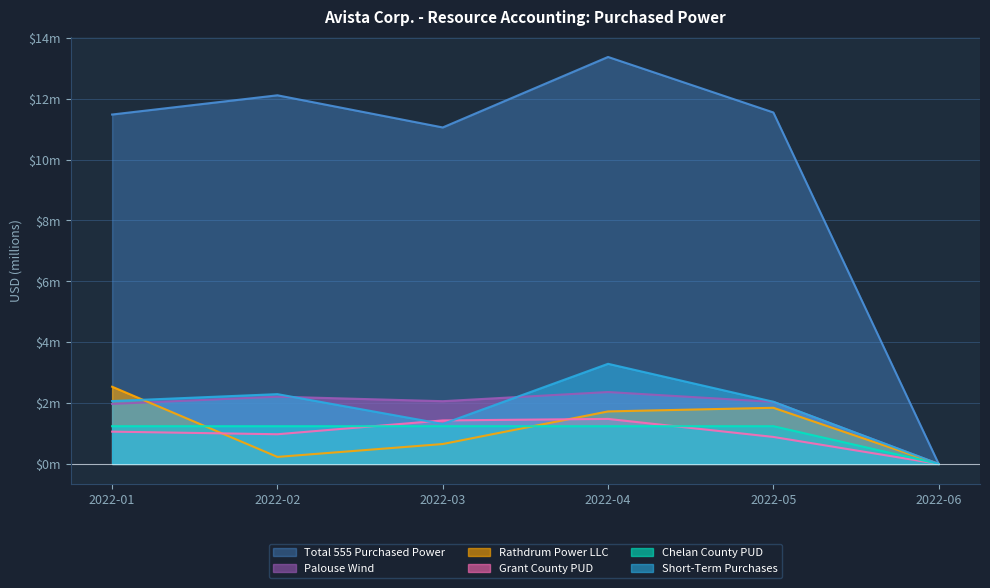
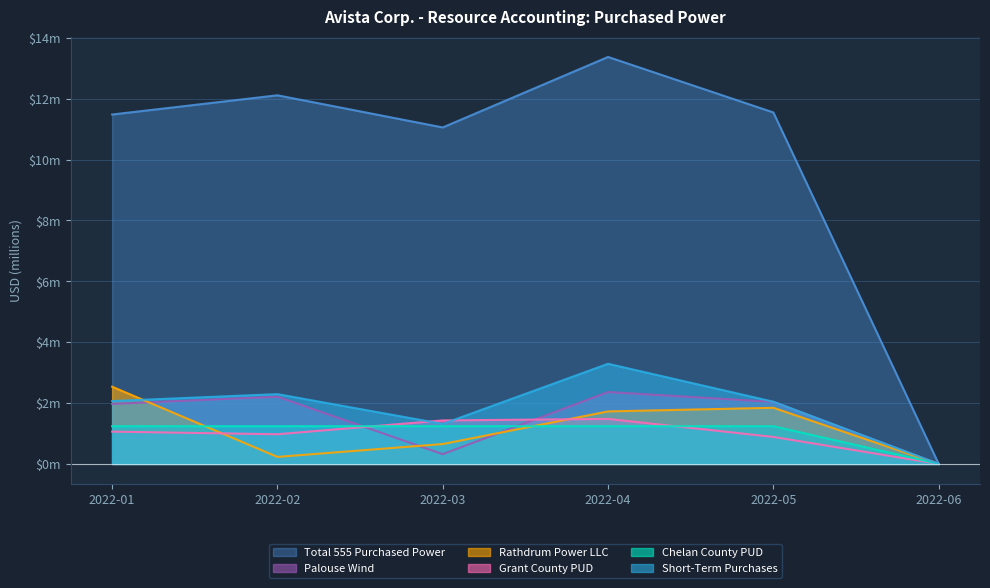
Palouse Wind, 2022-03: $2.1m -> $0.3m
